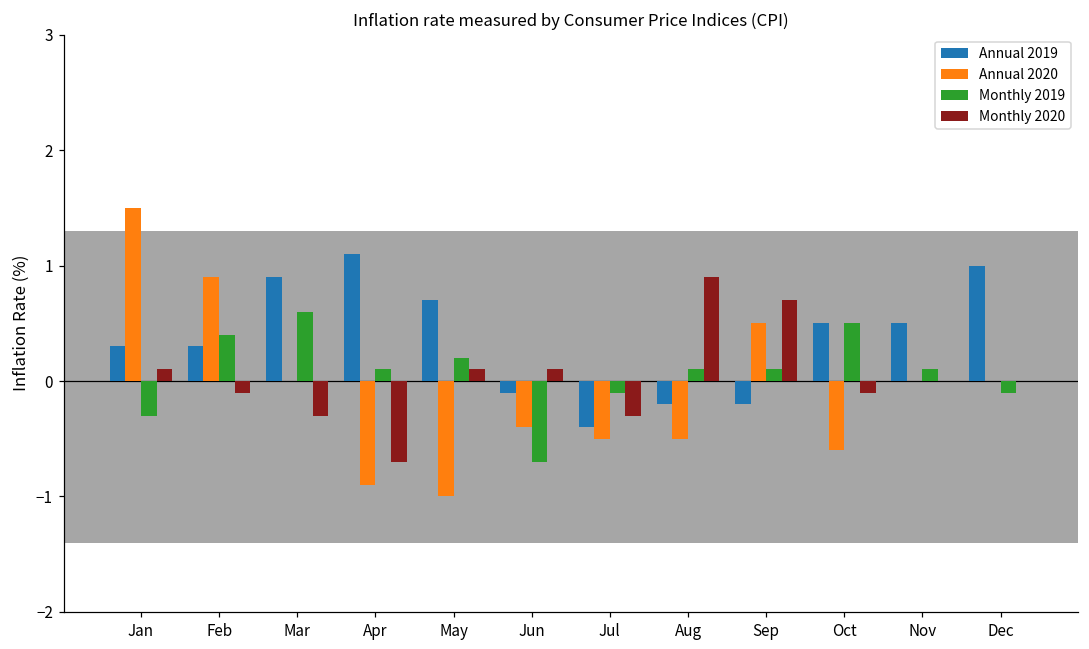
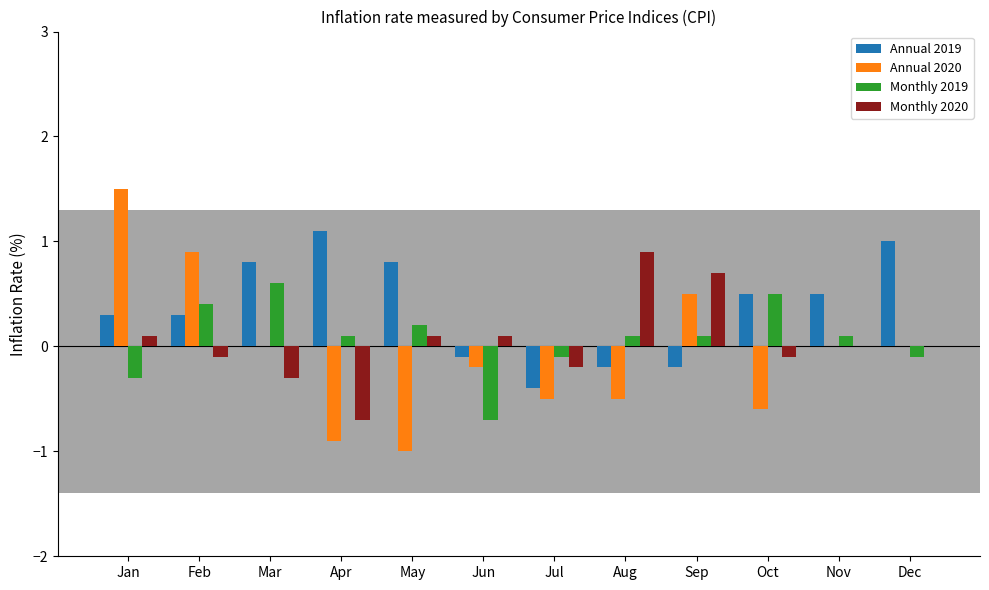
Annual 2019, Mar: 0.9 -> 0.8
Annual 2019, May: 0.7 -> 0.8
Annual 2020, Jun: -0.4 -> -0.2
Monthly 2020, Jul: -0.3 -> -0.2
